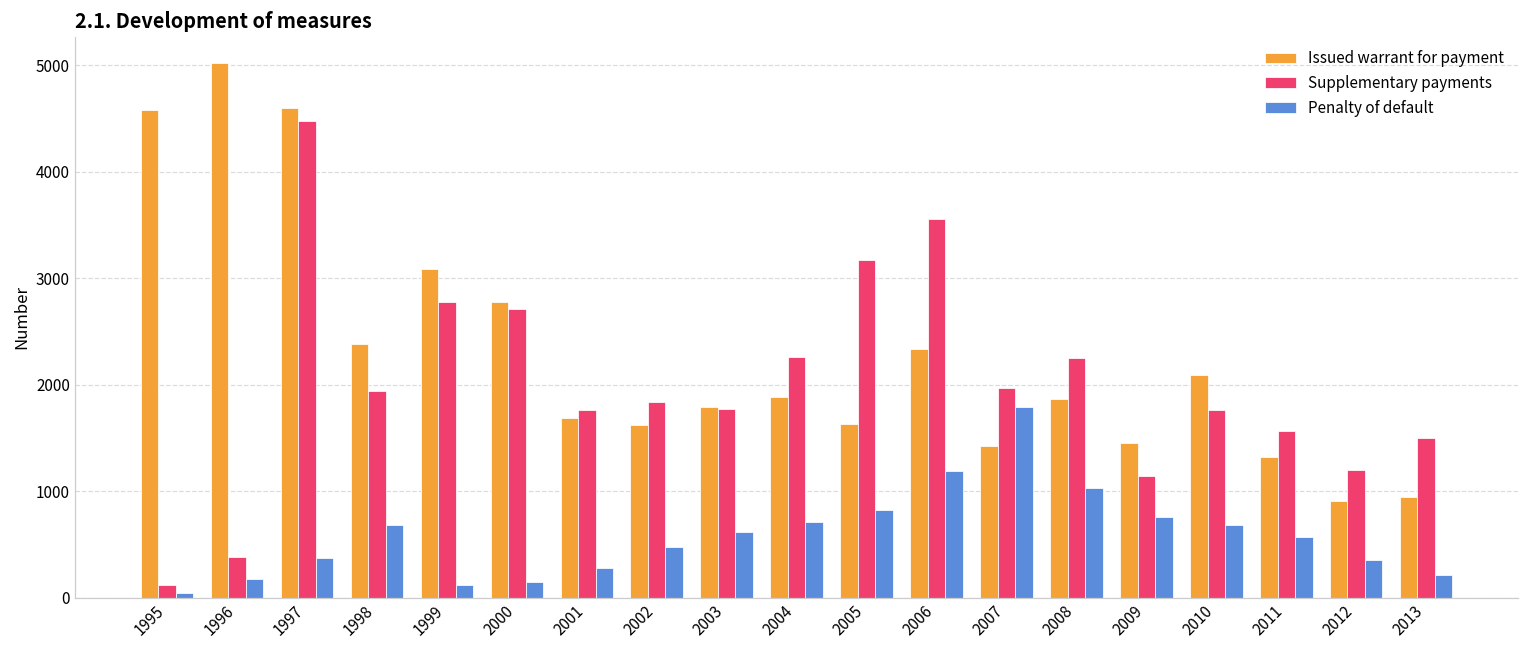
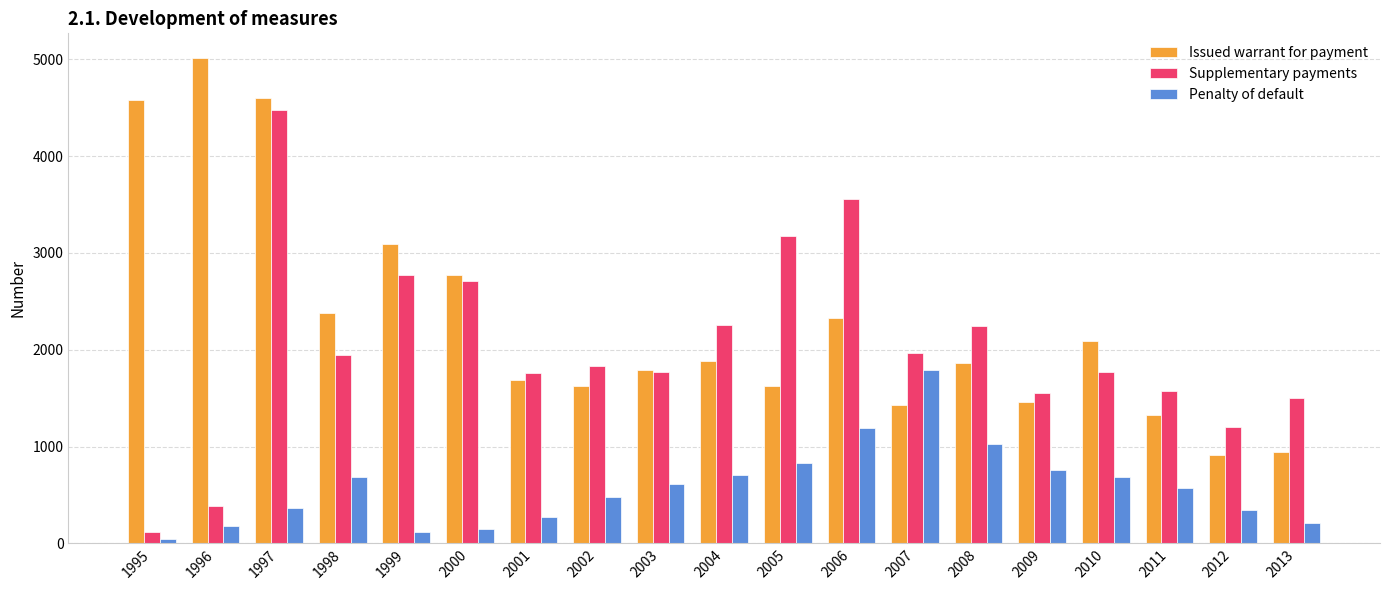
Supplementary payments, 2009: 1100 -> 1600
